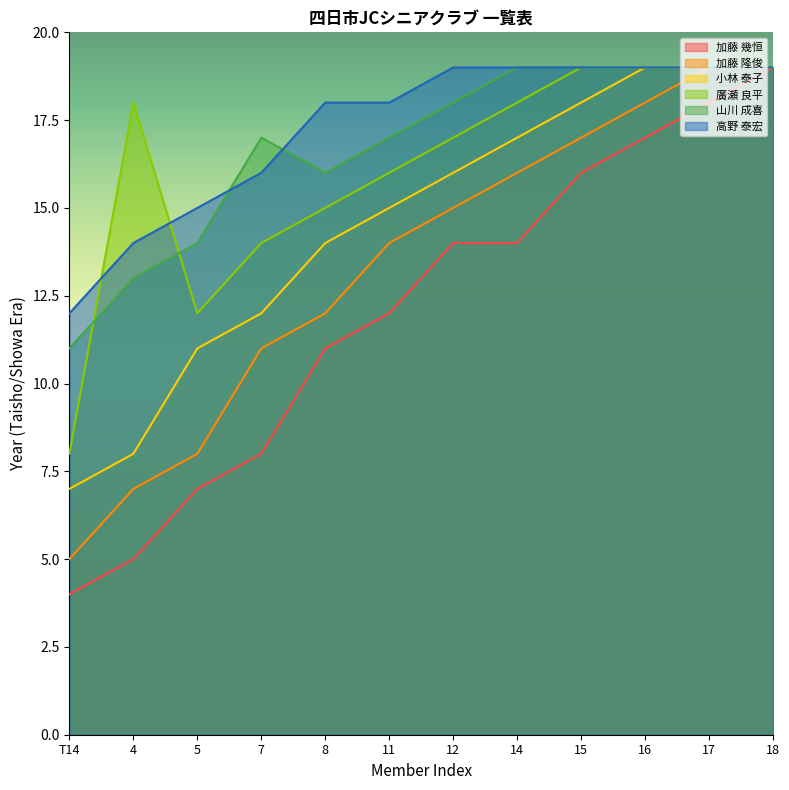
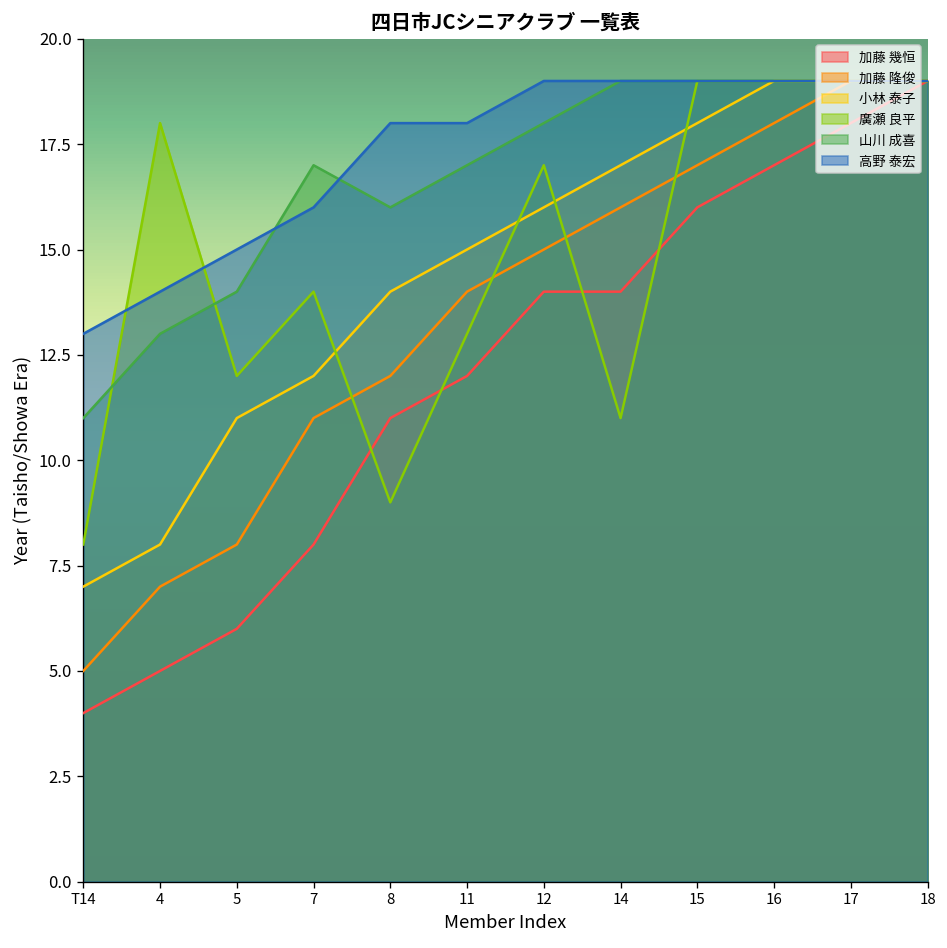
高野 泰宏, T14: 12 -> 13
加藤 幾恒, 5: 7 -> 6
廣瀬 良平, 8: 15 -> 9
廣瀬 良平, 11: 16 -> 13
廣瀬 良平, 14: 18 -> 11
